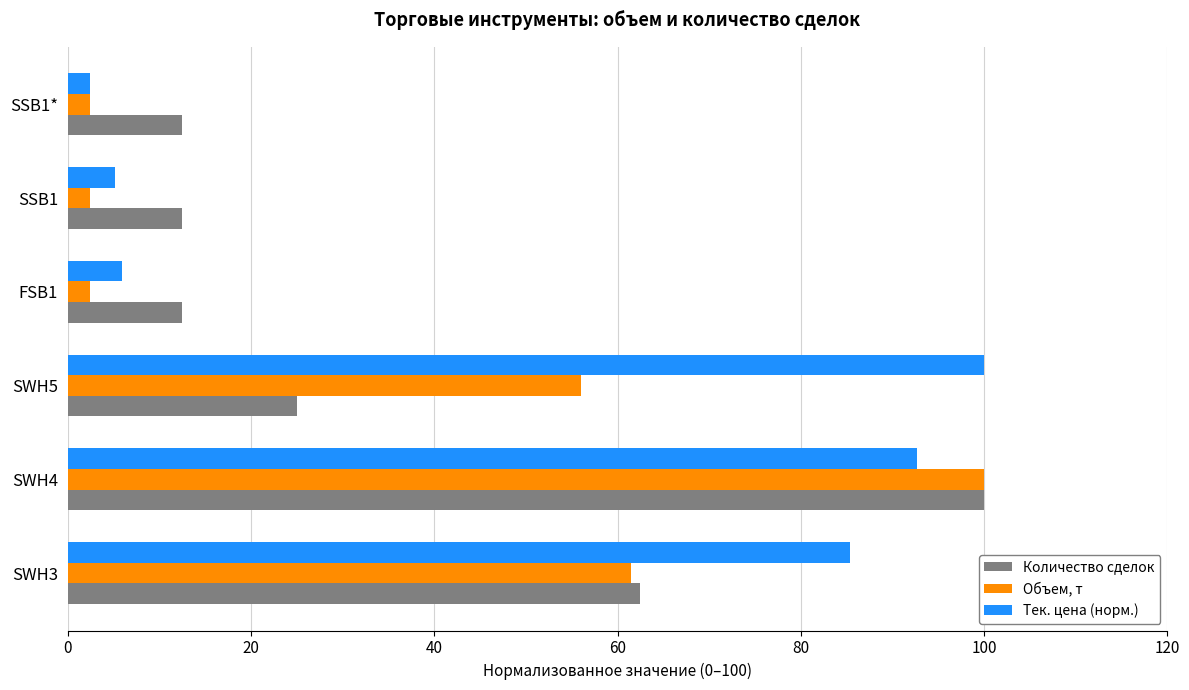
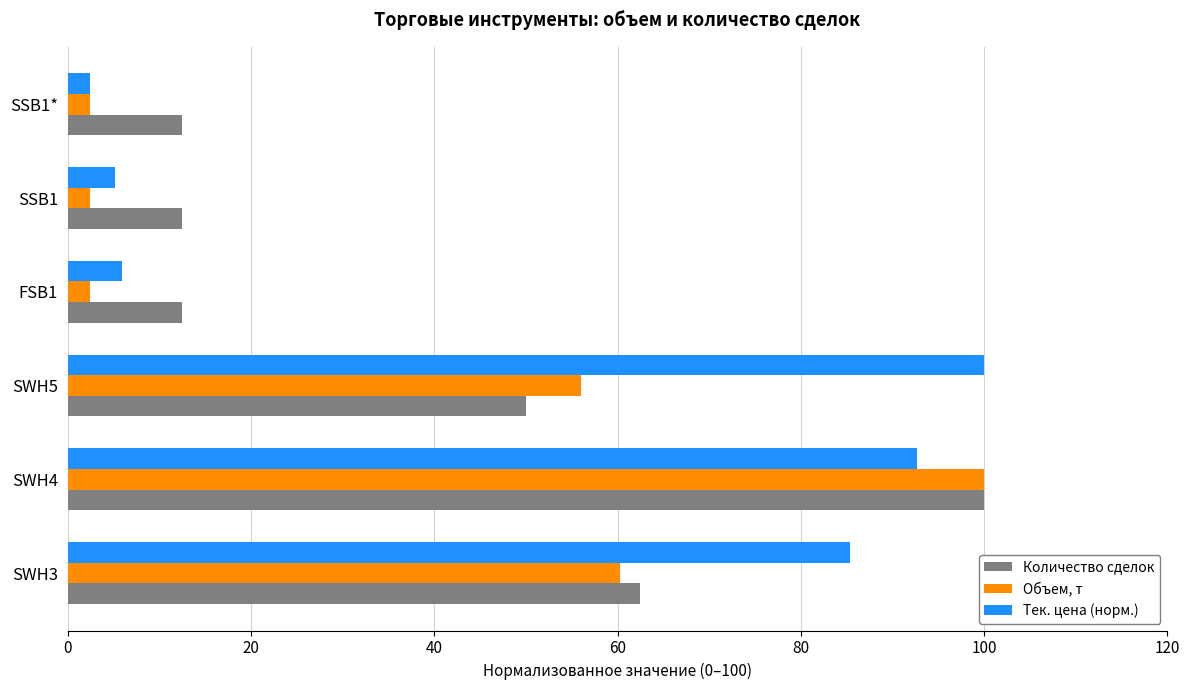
Количество сделок, SWH5: 25 -> 50
Объем, т, SWH3: 62 -> 60
